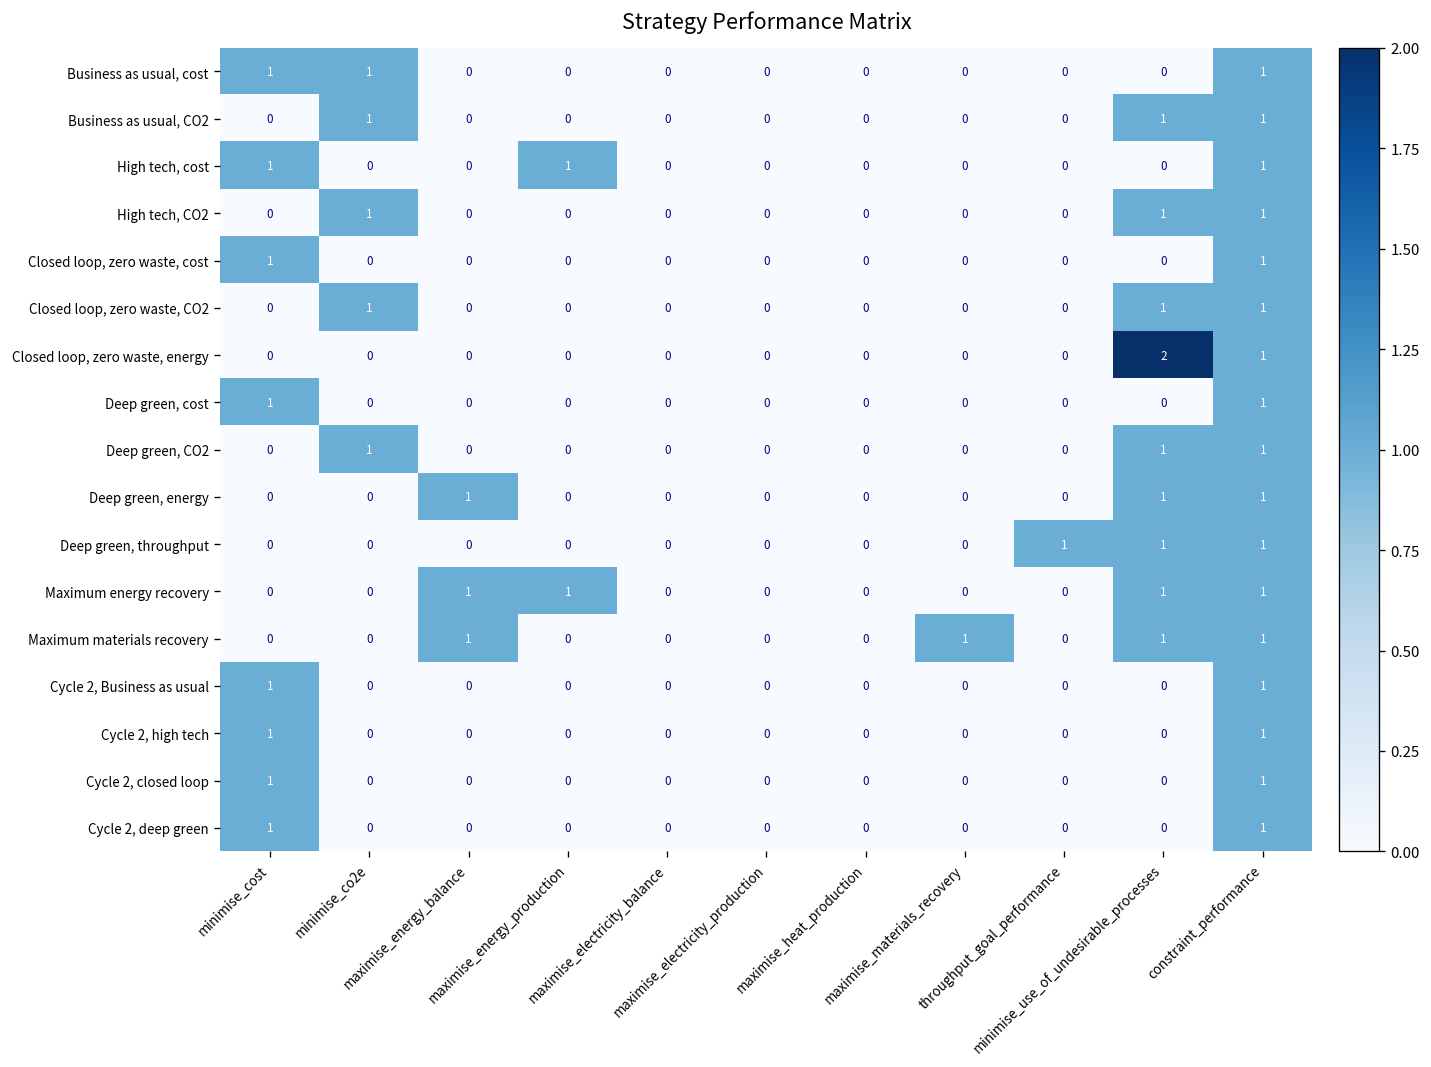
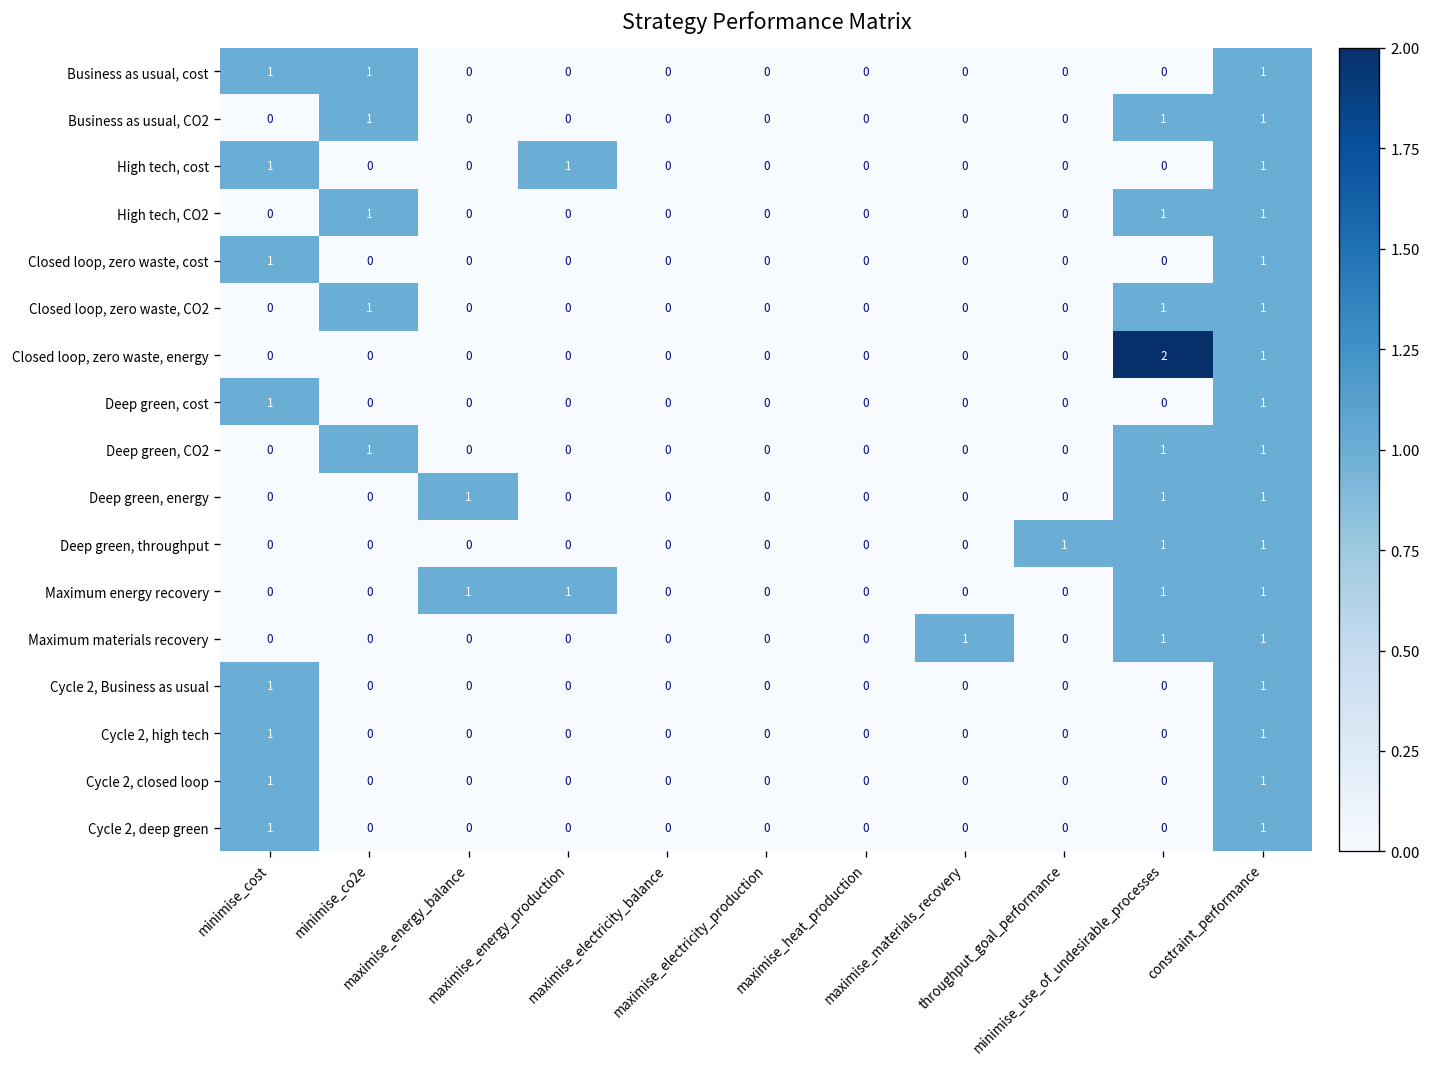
Maximum materials recovery, maximise_energy_balance: 1 -> 0
